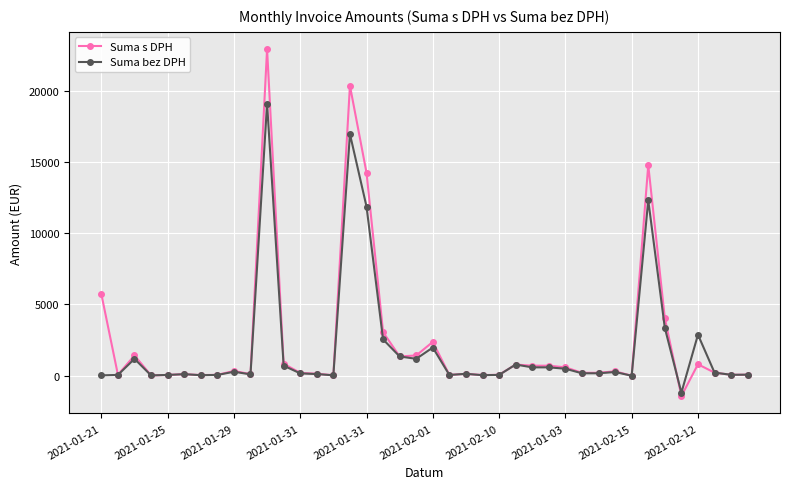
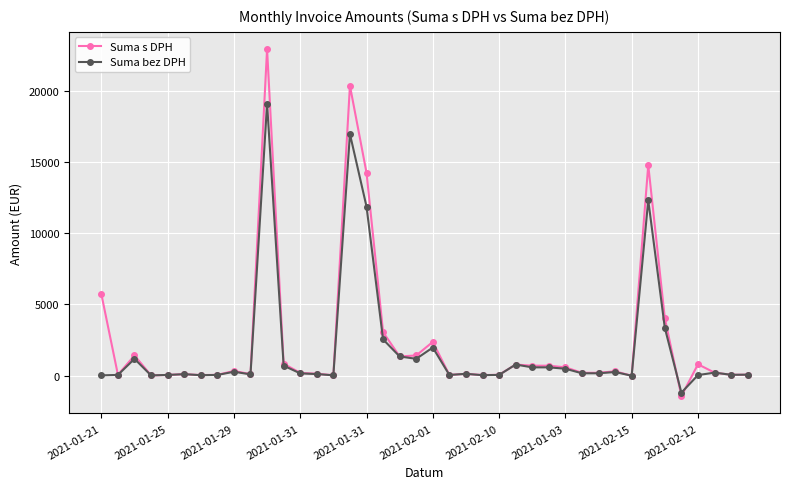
Suma bez DPH, 2021-02-12: 2900 -> 0
